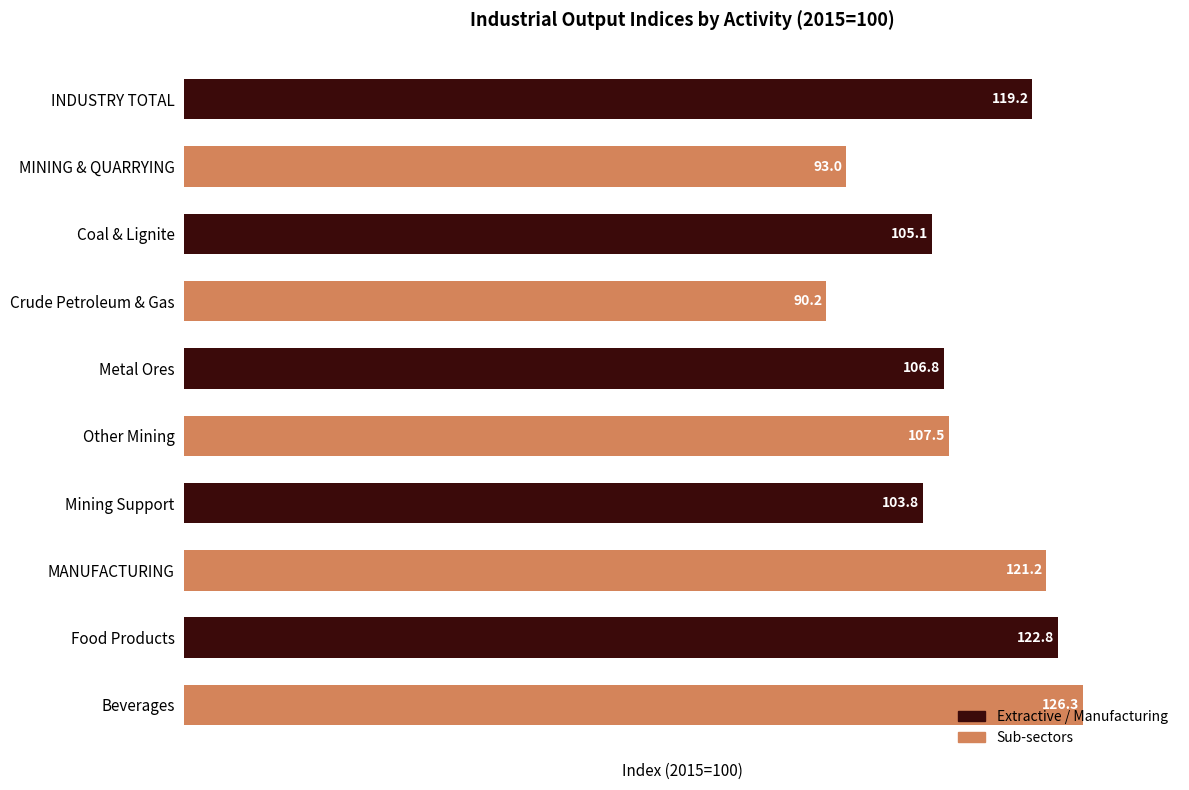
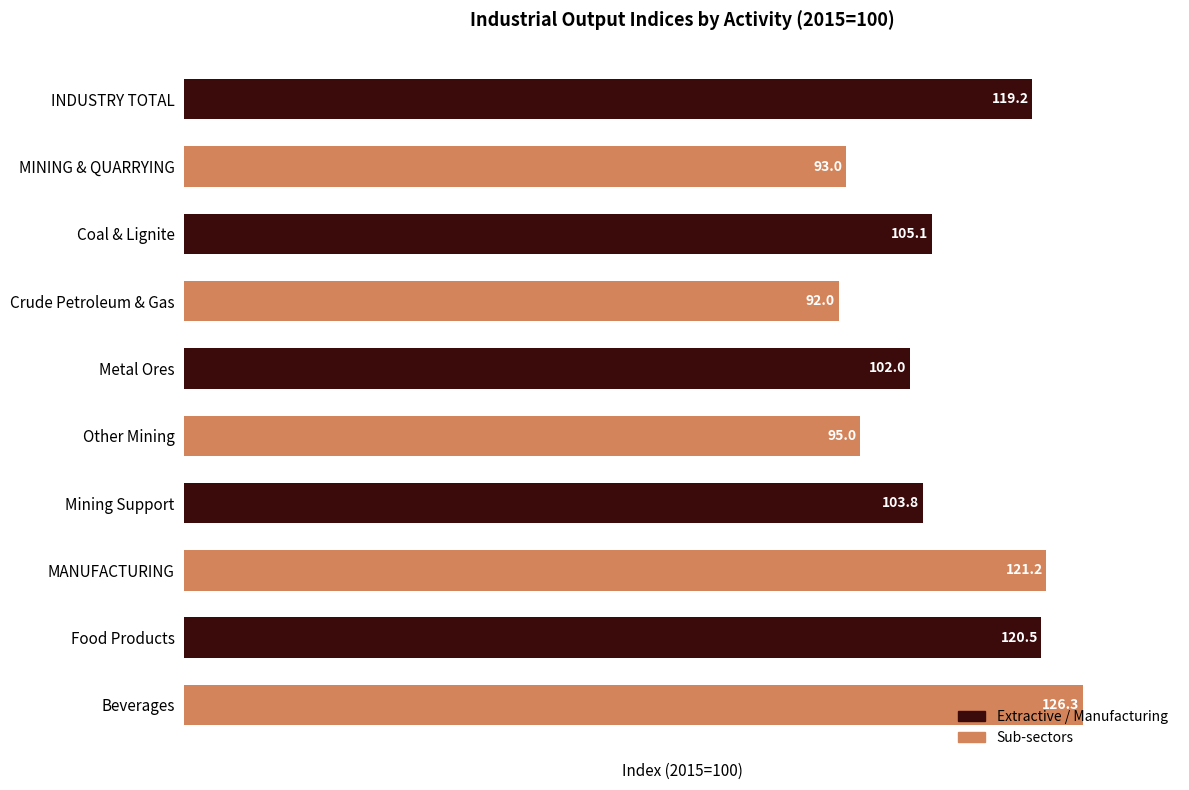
Crude Petroleum & Gas: 90.2 -> 92.0
Metal Ores: 106.8 -> 102.0
Other Mining: 107.5 -> 95.0
Food Products: 122.8 -> 120.5
